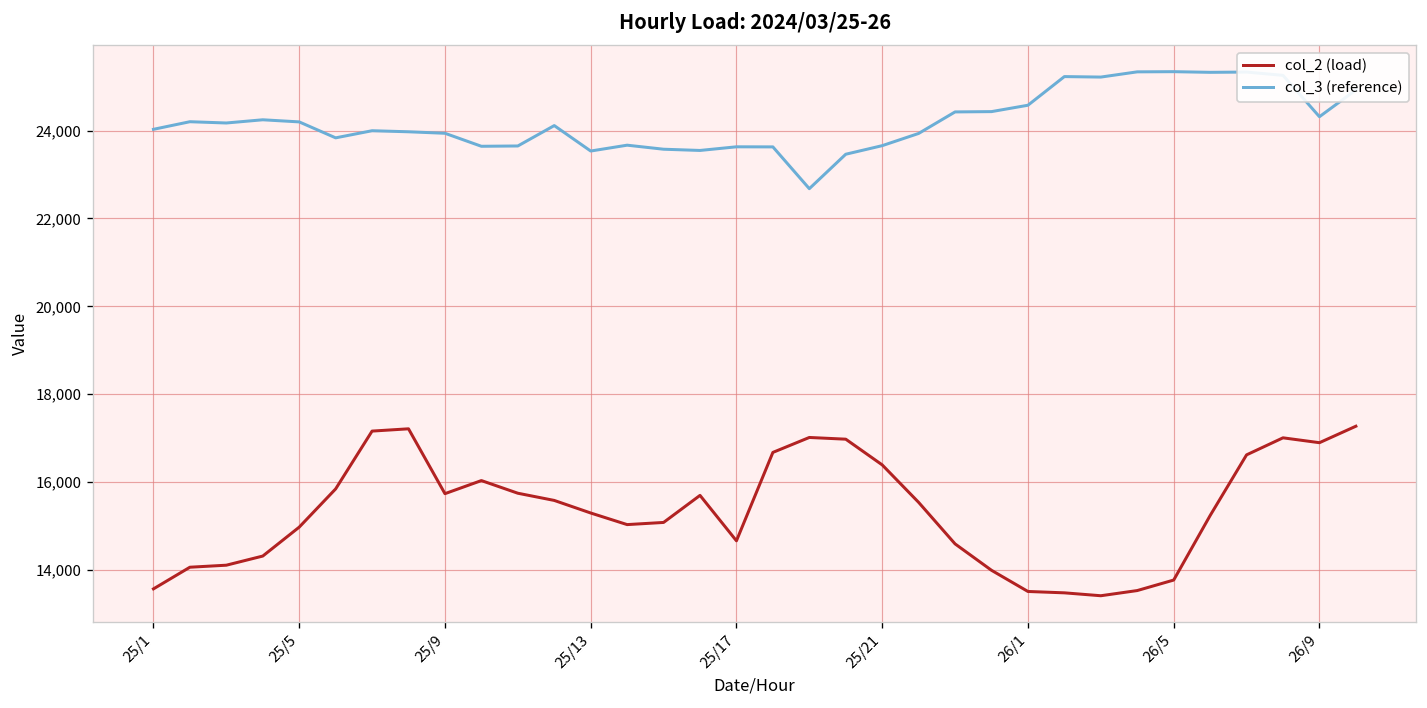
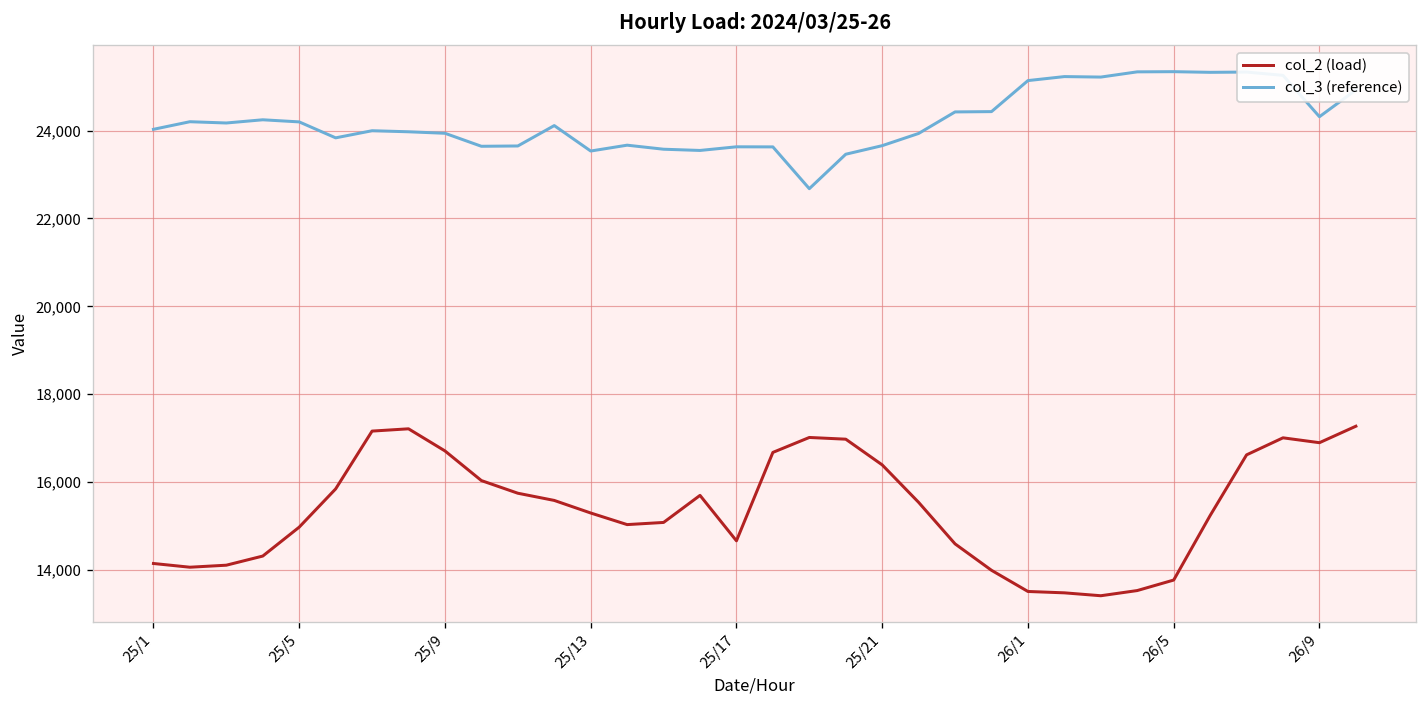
col_2 (load), 25/1: 13,600 -> 14,100
col_2 (load), 25/9: 15,700 -> 16,700
col_3 (reference), 26/1: 24,600 -> 25,100
